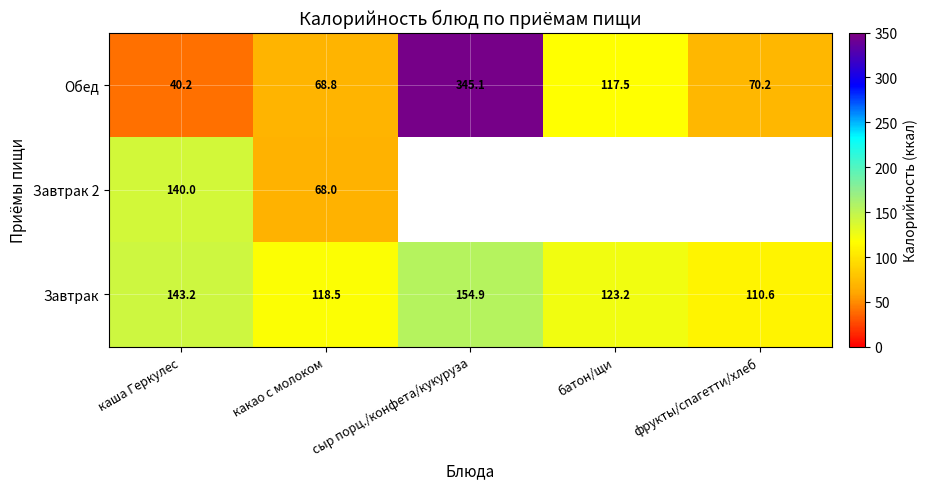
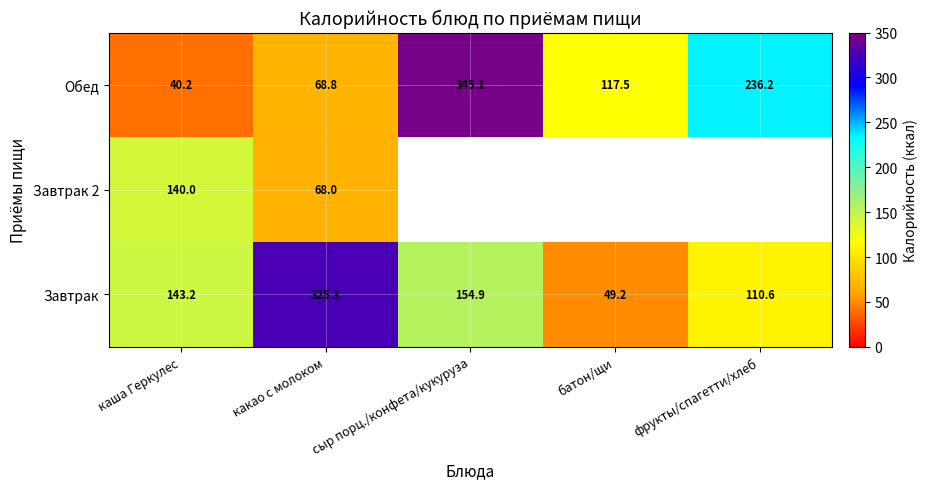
Обед, фрукты/спагетти/хлеб: 70.2 -> 236.2
Завтрак, какао с молоком: 118.5 -> 325.3
Завтрак, батон/щи: 123.2 -> 49.2
